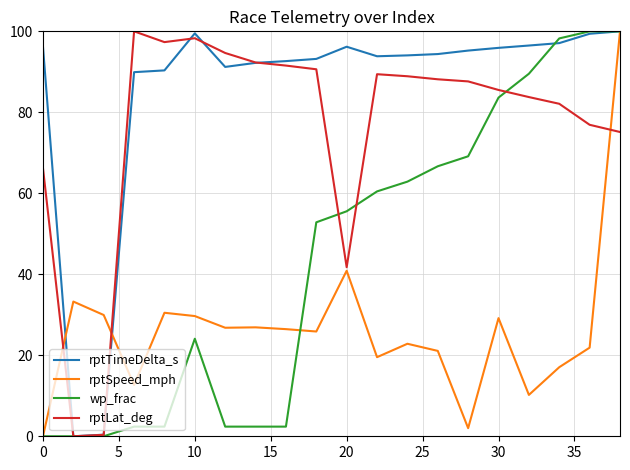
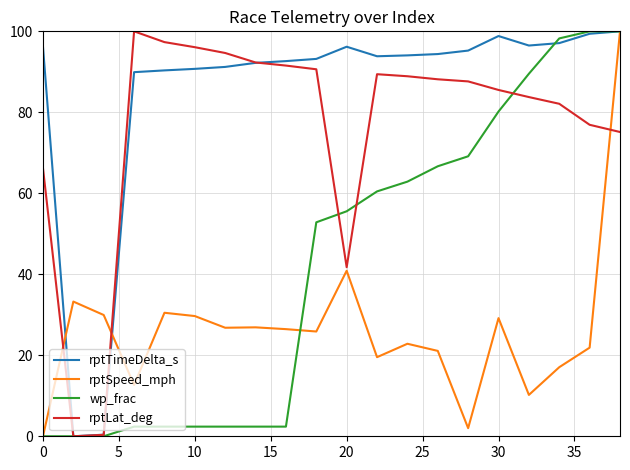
rptTimeDelta_s, 10: 100 -> 91
wp_frac, 10: 24 -> 2
rptLat_deg, 10: 98 -> 96
rptTimeDelta_s, 30: 96 -> 99
wp_frac, 30: 84 -> 80
